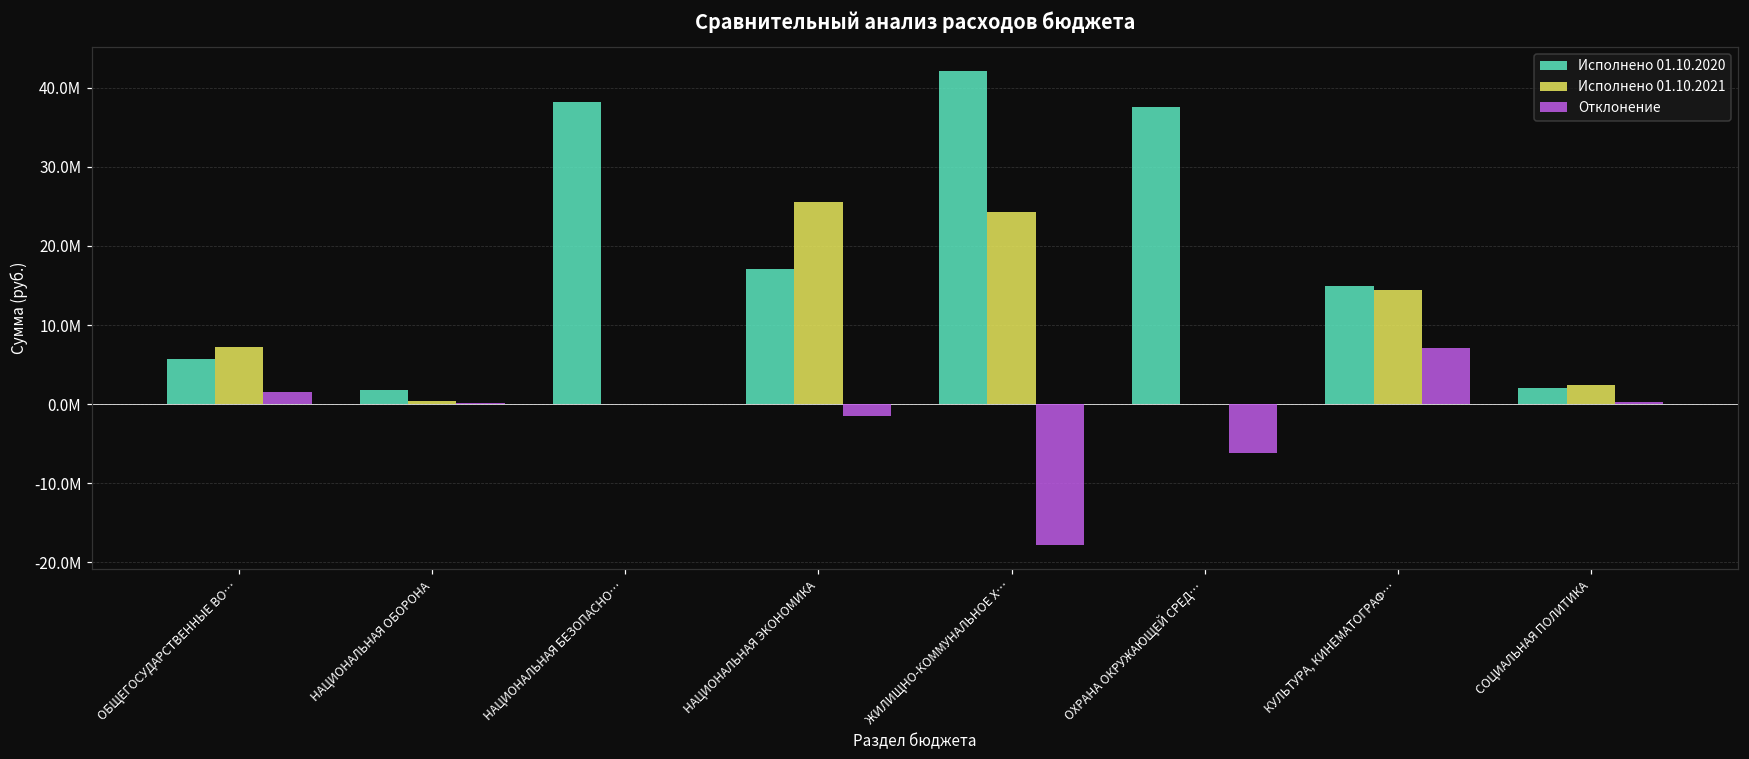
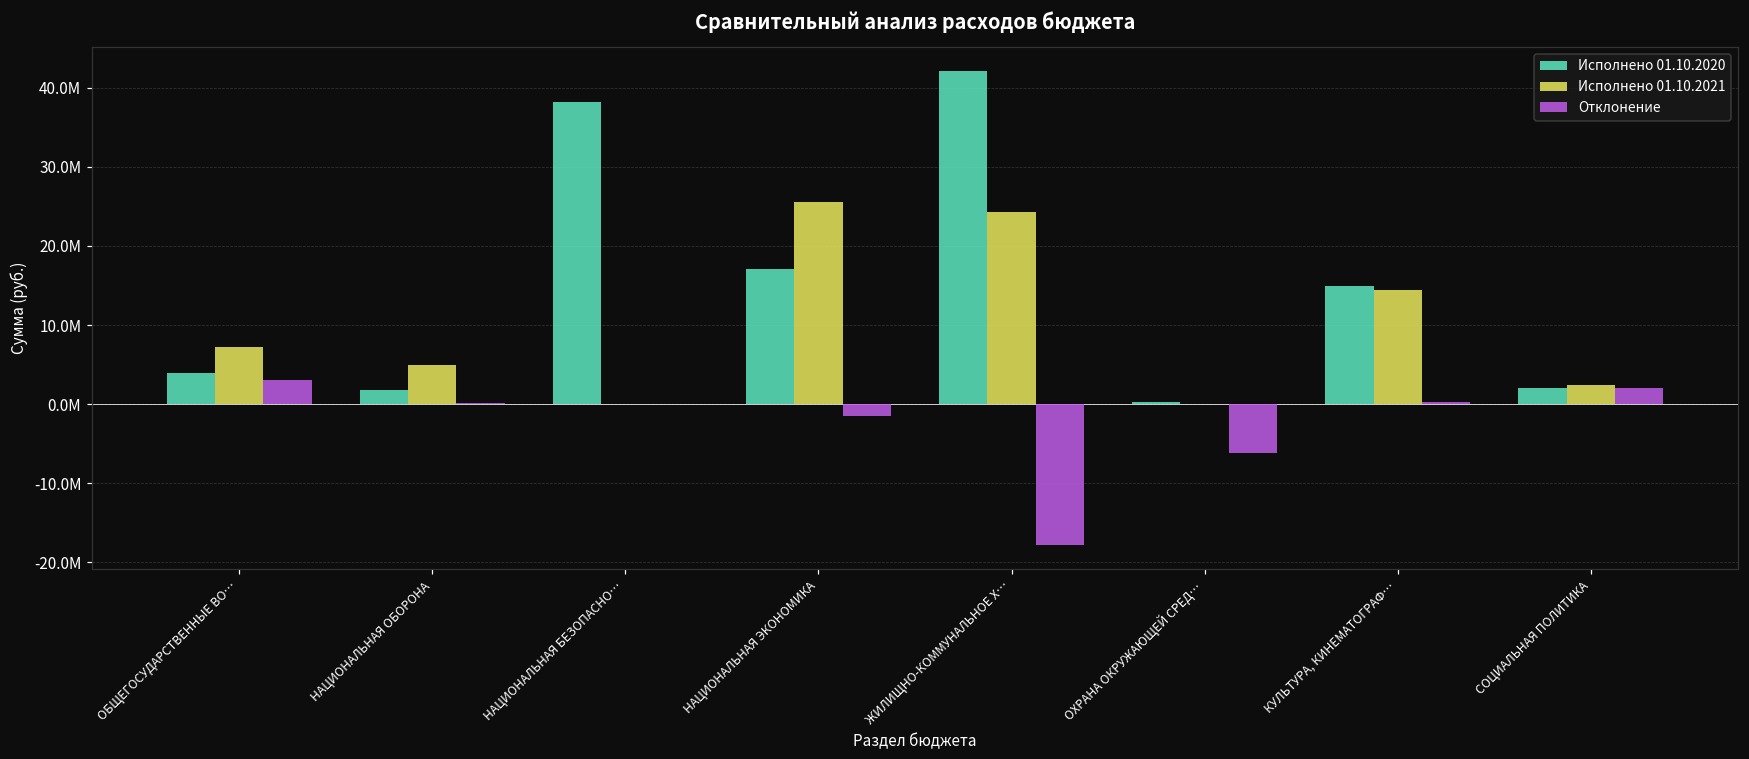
Исполнено 01.10.2020, ОБЩЕГОСУДАРСТВЕННЫЕ ВО…: 6000000 -> 4000000
Отклонение, ОБЩЕГОСУДАРСТВЕННЫЕ ВО…: 2000000 -> 3000000
Исполнено 01.10.2021, НАЦИОНАЛЬНАЯ ОБОРОНА: 0 -> 5000000
Исполнено 01.10.2020, ОХРАНА ОКРУЖАЮЩЕЙ СРЕД…: 38000000 -> 0
Отклонение, КУЛЬТУРА, КИНЕМАТОГРАФ…: 7000000 -> 0
Отклонение, СОЦИАЛЬНАЯ ПОЛИТИКА: 0 -> 2000000
